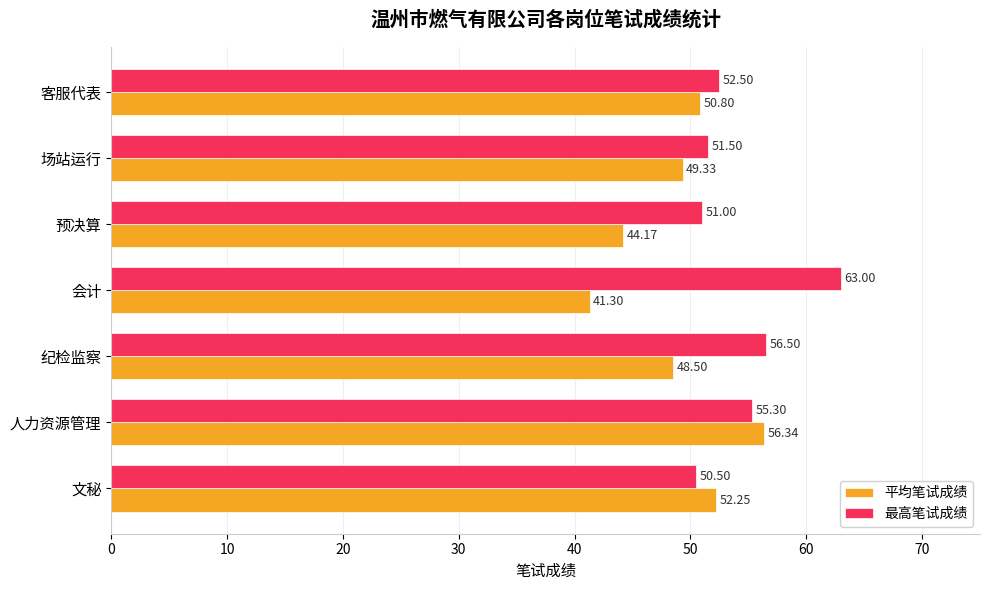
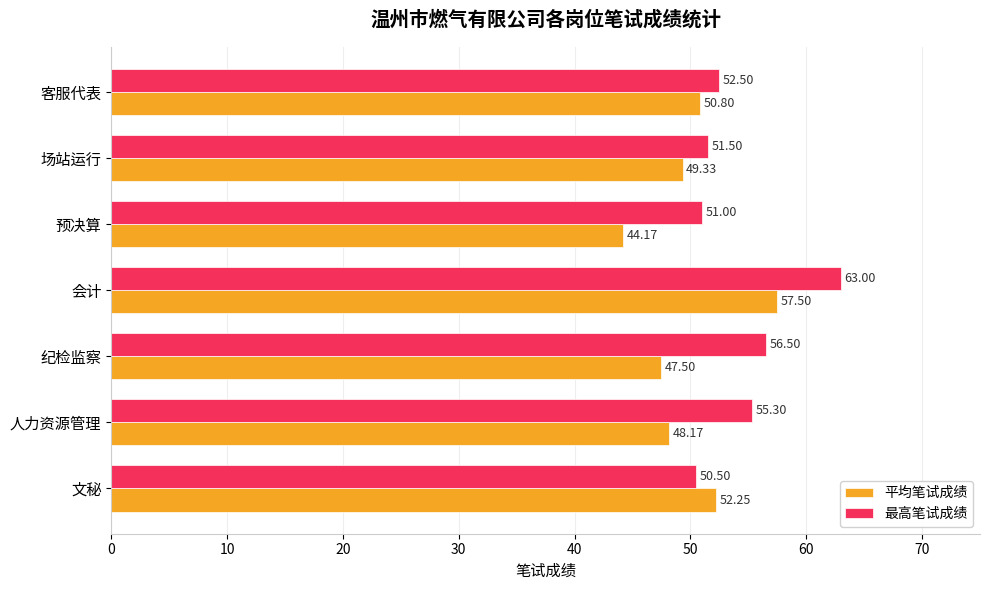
平均笔试成绩, 会计: 41.30 -> 57.50
平均笔试成绩, 纪检监察: 48.50 -> 47.50
平均笔试成绩, 人力资源管理: 56.34 -> 48.17
